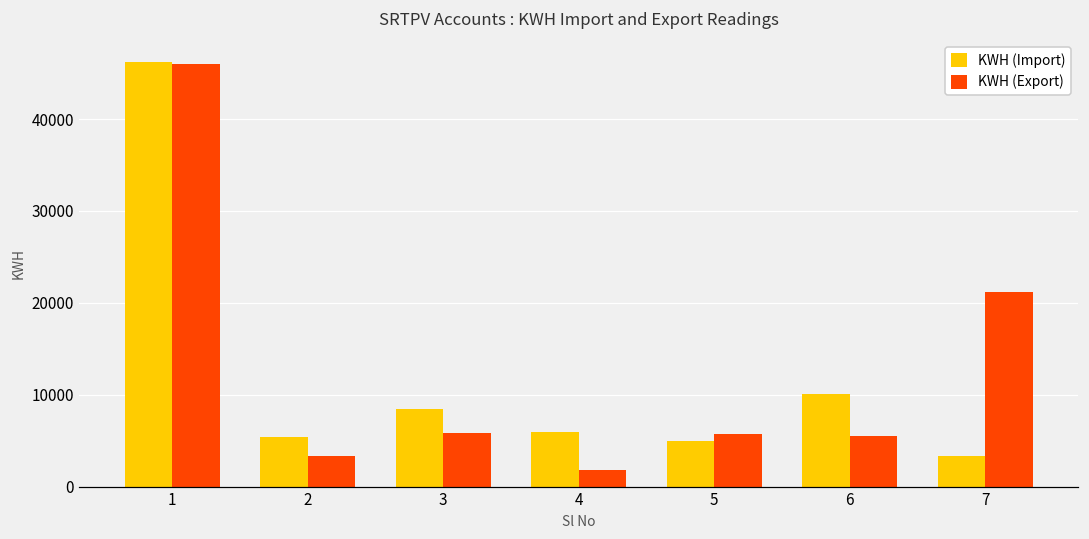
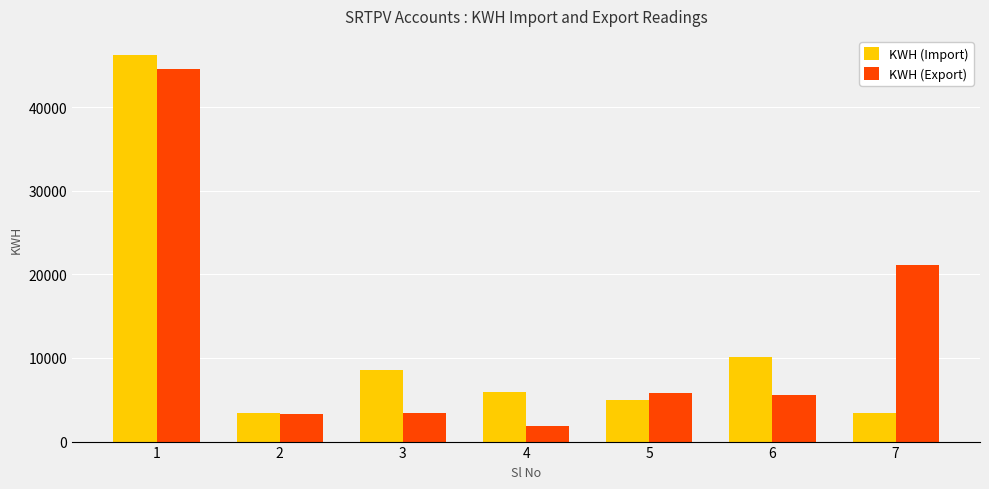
KWH (Export), 1: 46000 -> 45000
KWH (Import), 2: 5000 -> 3000
KWH (Export), 3: 6000 -> 3000
